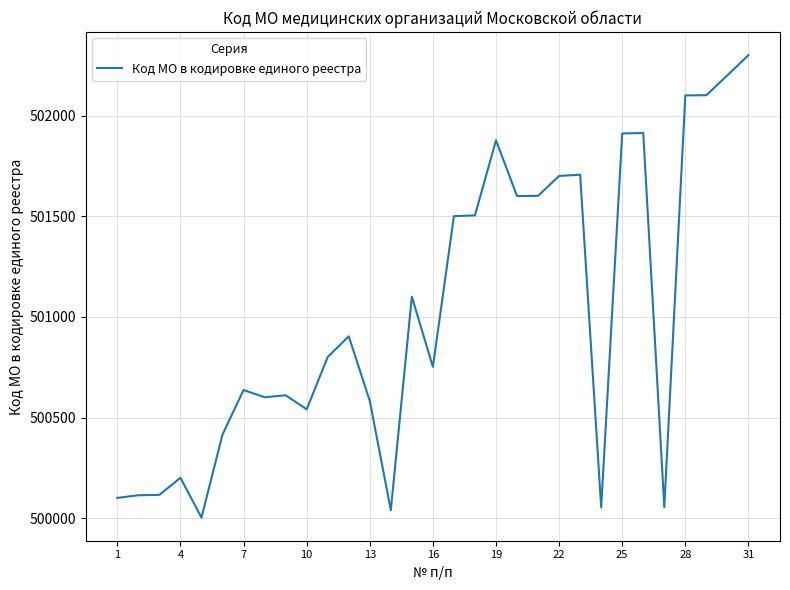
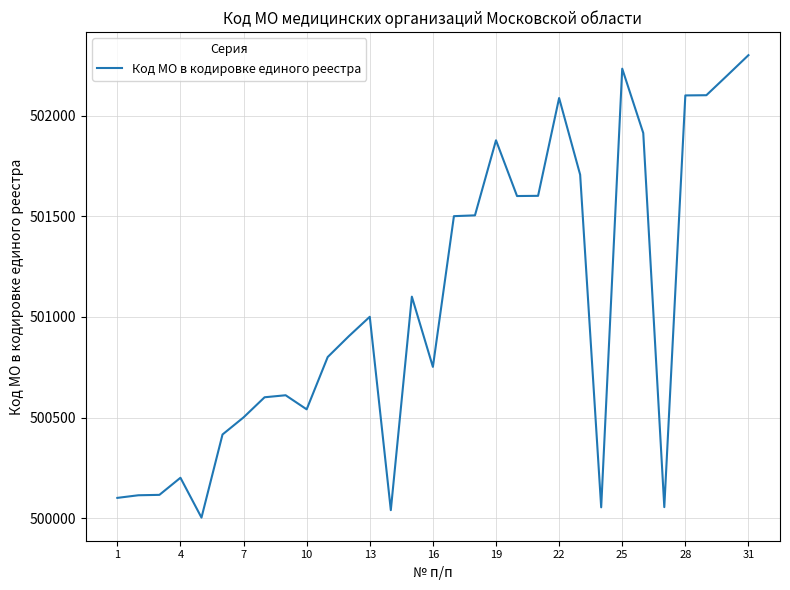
7: 500640 -> 500500
13: 500580 -> 501000
22: 501700 -> 502090
25: 501910 -> 502230
